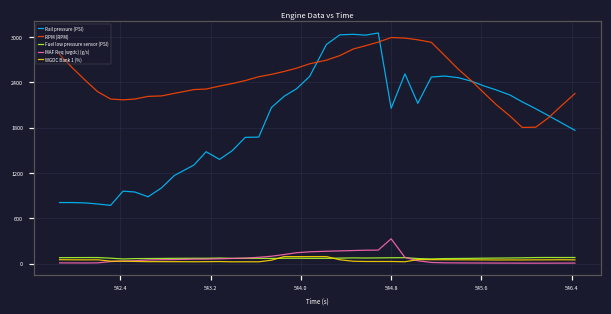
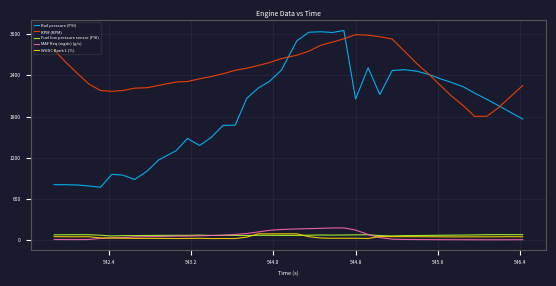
MAF Req (wgdc) (g/s), 544.8: 300 -> 100
